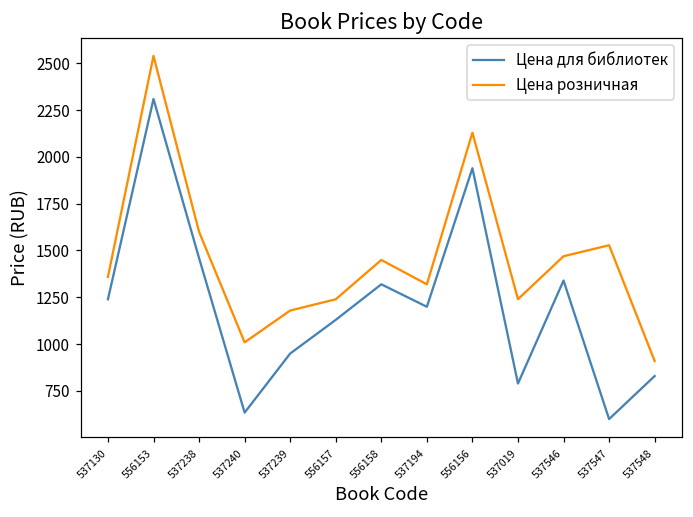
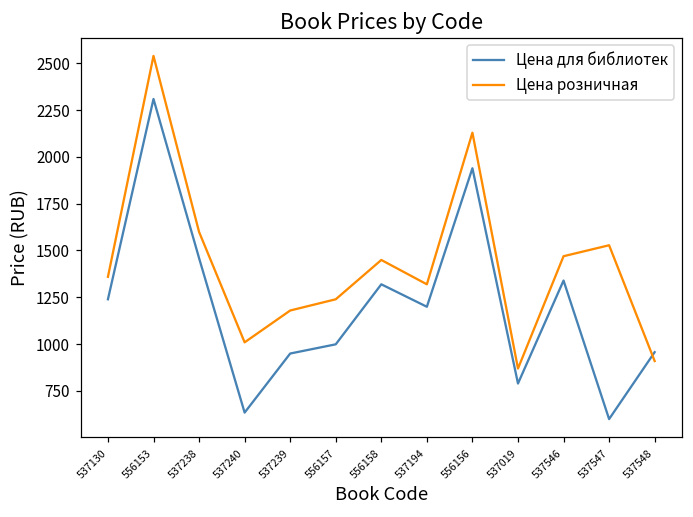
Цена для библиотек, 556157: 1130 -> 1000
Цена розничная, 537019: 1240 -> 870
Цена для библиотек, 537548: 830 -> 960
